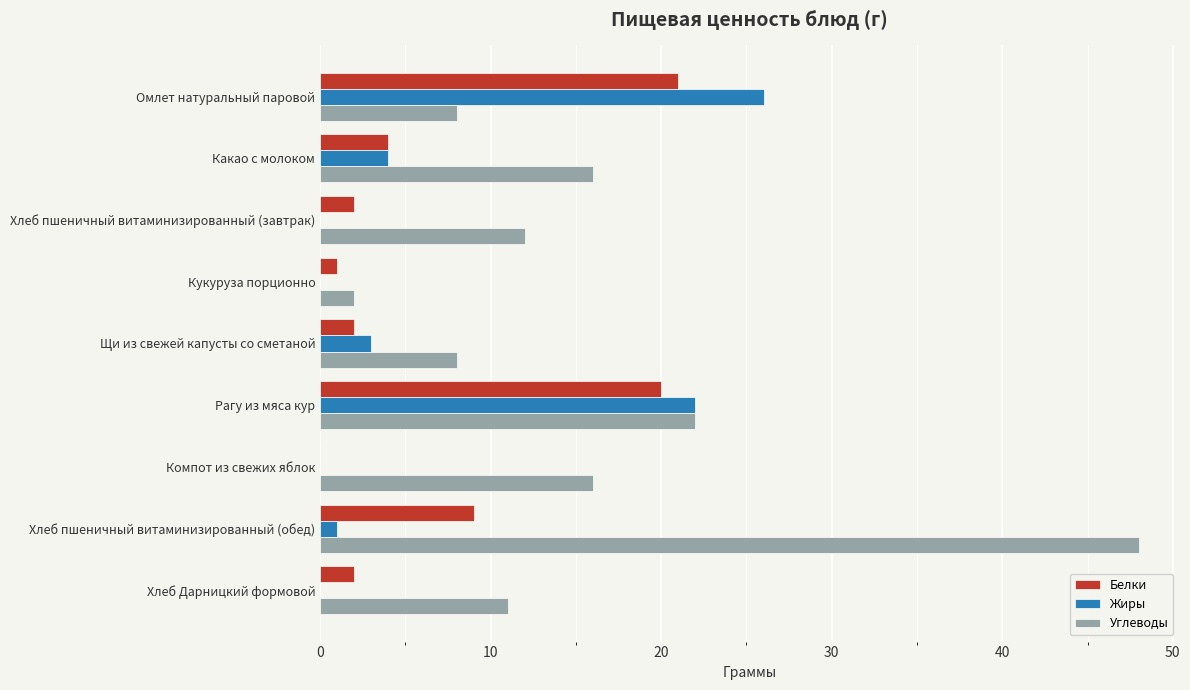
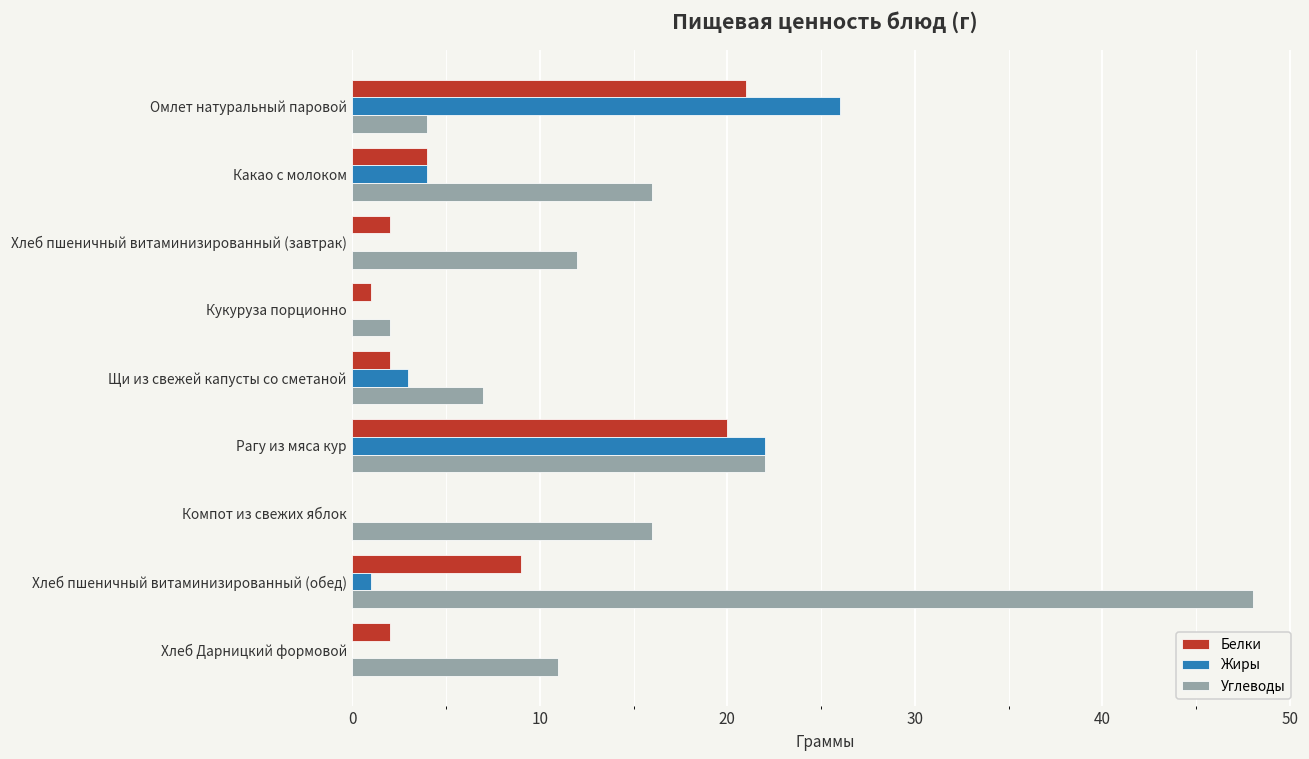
Углеводы, Омлет натуральный паровой: 8 -> 4
Углеводы, Щи из свежей капусты со сметаной: 8 -> 7
